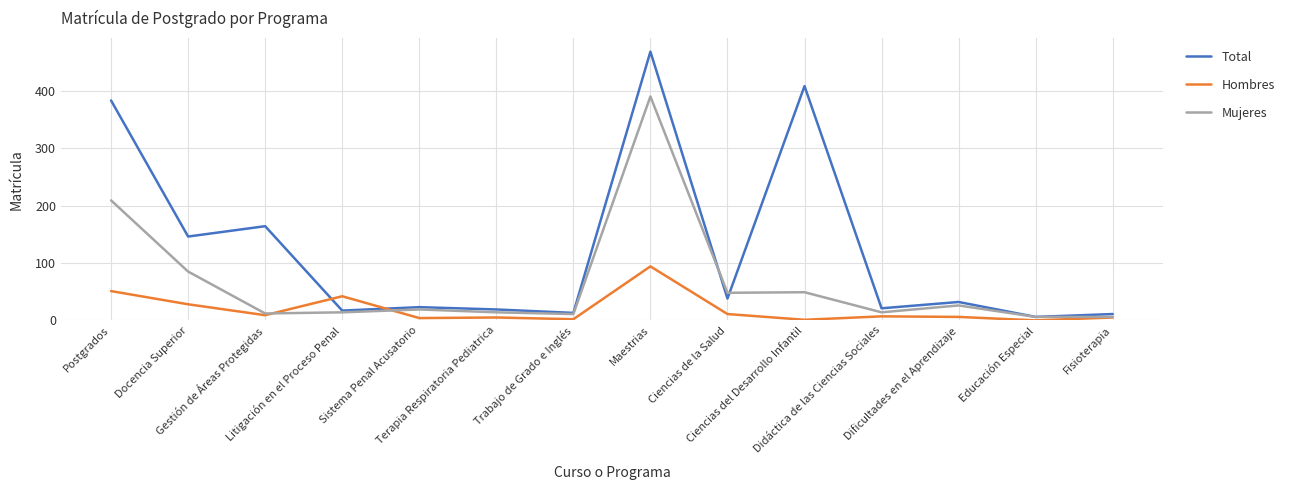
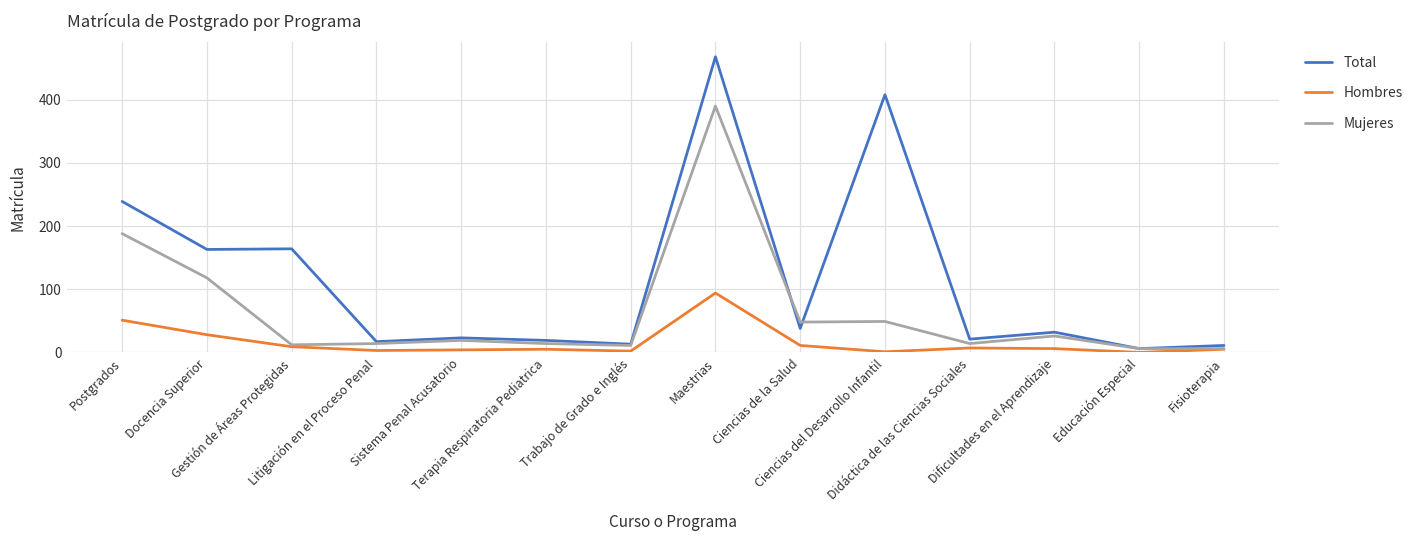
Total, Postgrados: 380 -> 240
Mujeres, Postgrados: 210 -> 190
Total, Docencia Superior: 150 -> 160
Mujeres, Docencia Superior: 90 -> 120
Hombres, Litigación en el Proceso Penal: 40 -> 0
